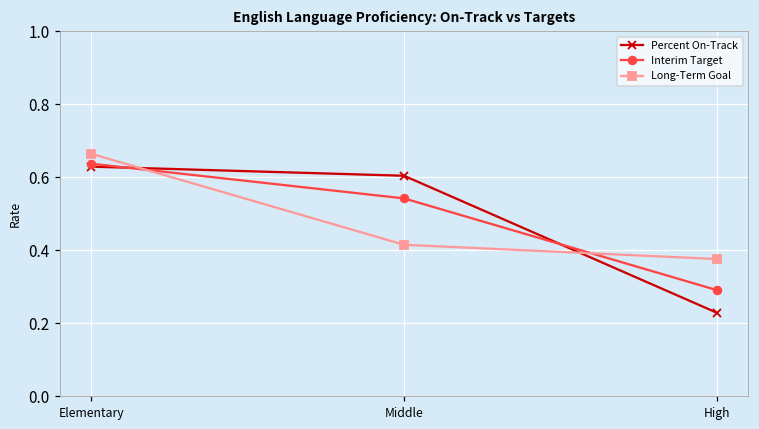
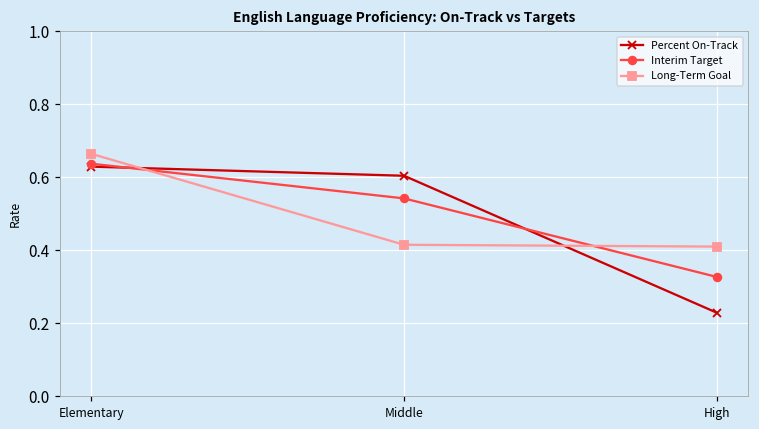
Interim Target, High: 0.29 -> 0.33
Long-Term Goal, High: 0.38 -> 0.41
